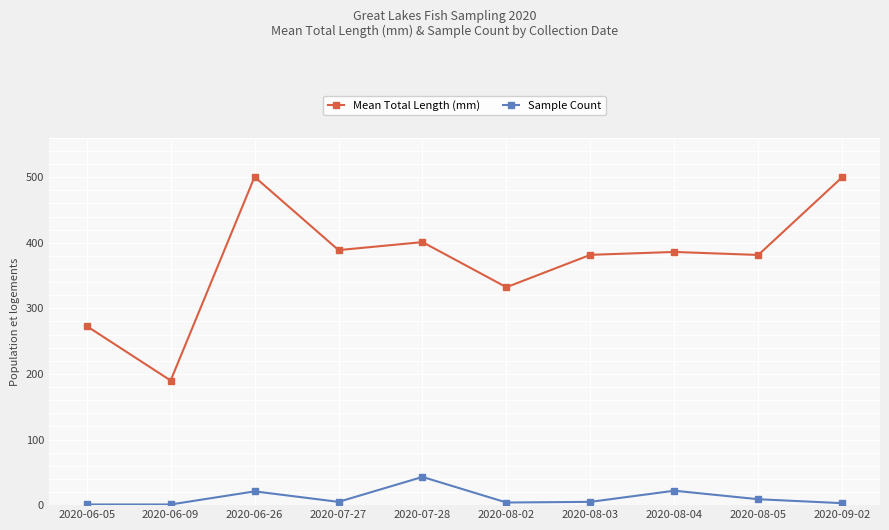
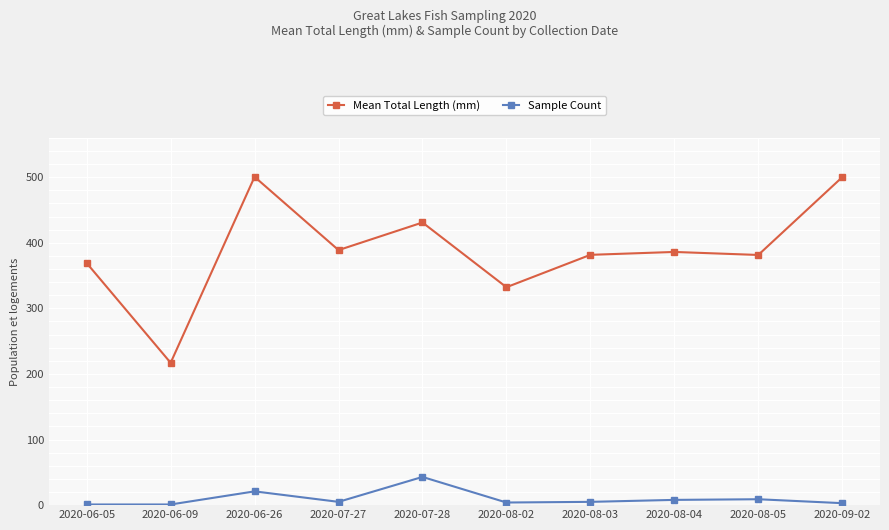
Mean Total Length (mm), 2020-06-05: 270 -> 370
Mean Total Length (mm), 2020-06-09: 190 -> 220
Mean Total Length (mm), 2020-07-28: 400 -> 430
Sample Count, 2020-08-04: 20 -> 10
